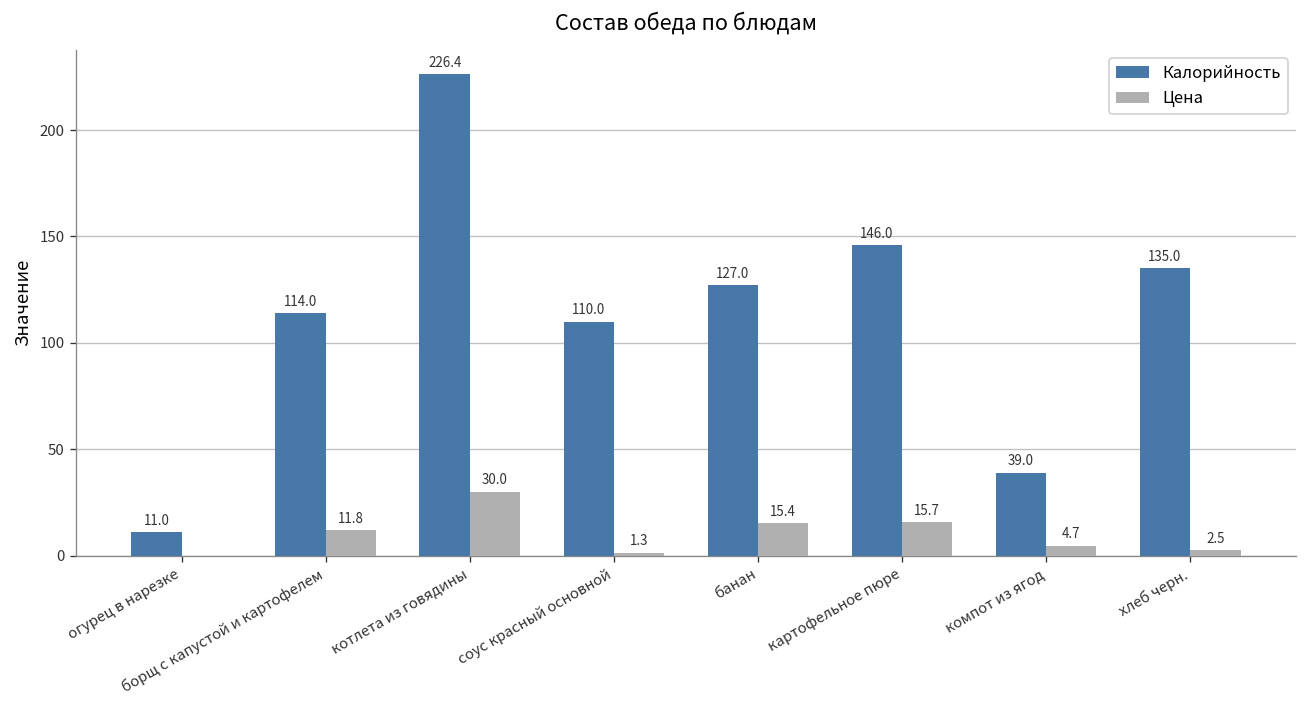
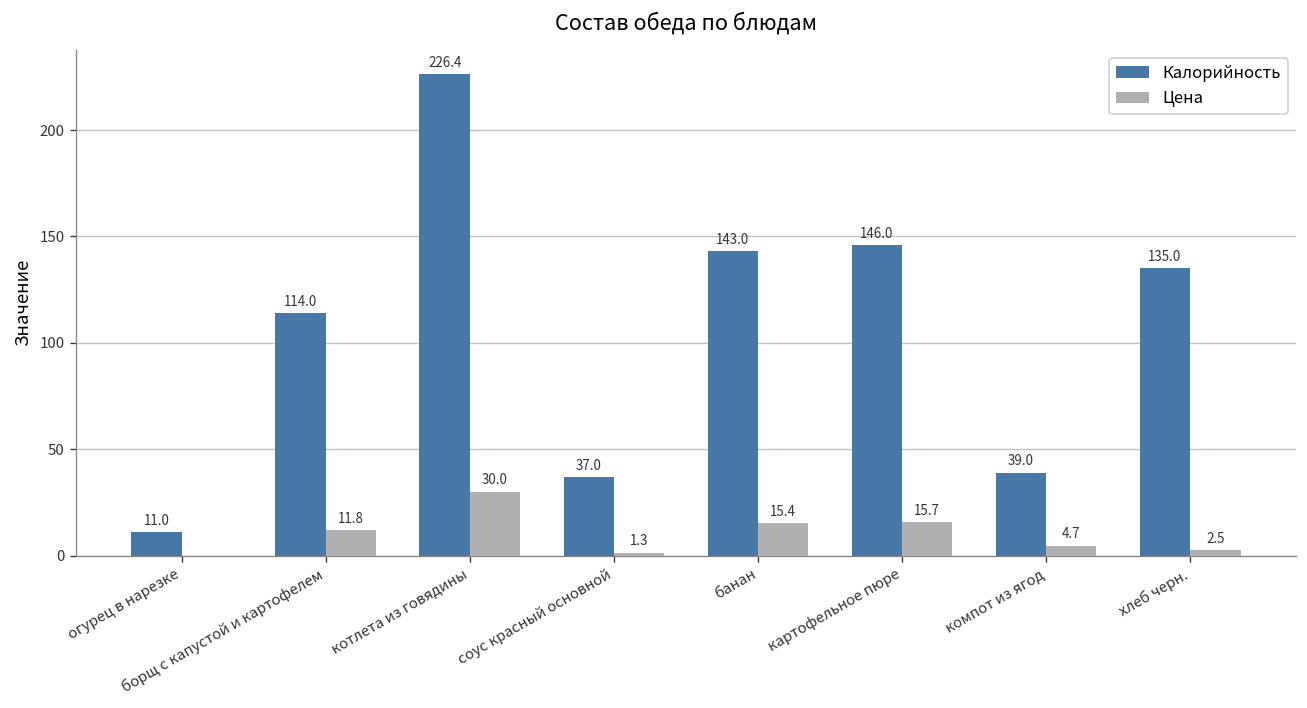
Калорийность, соус красный основной: 110.0 -> 37.0
Калорийность, банан: 127.0 -> 143.0
